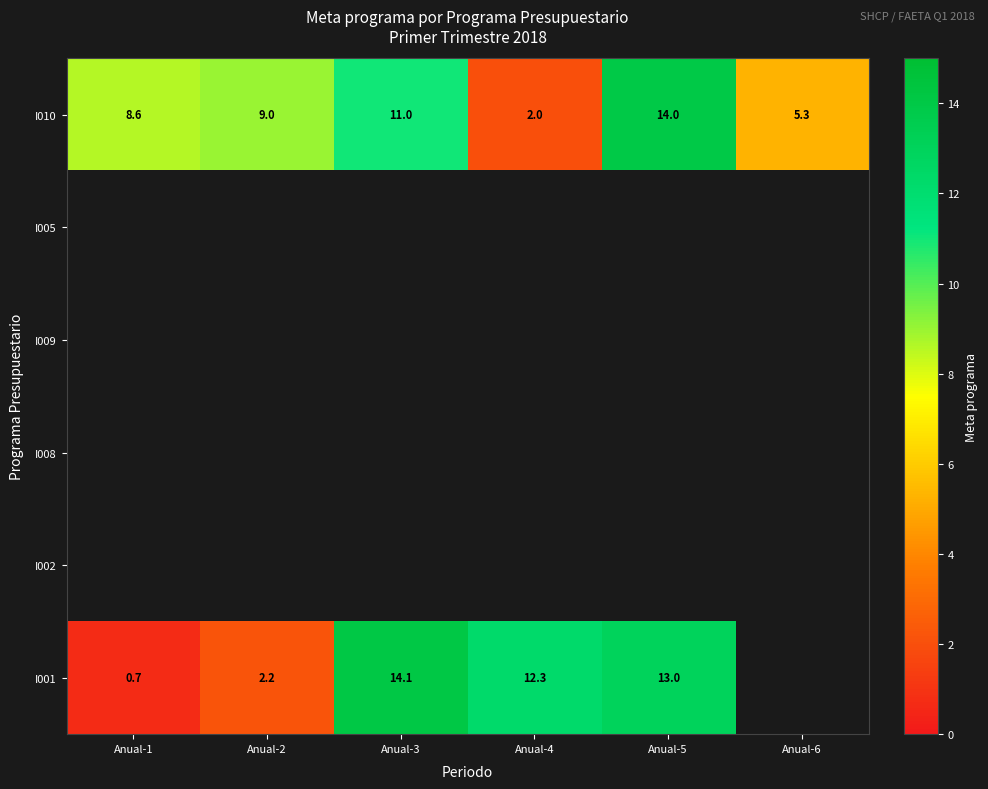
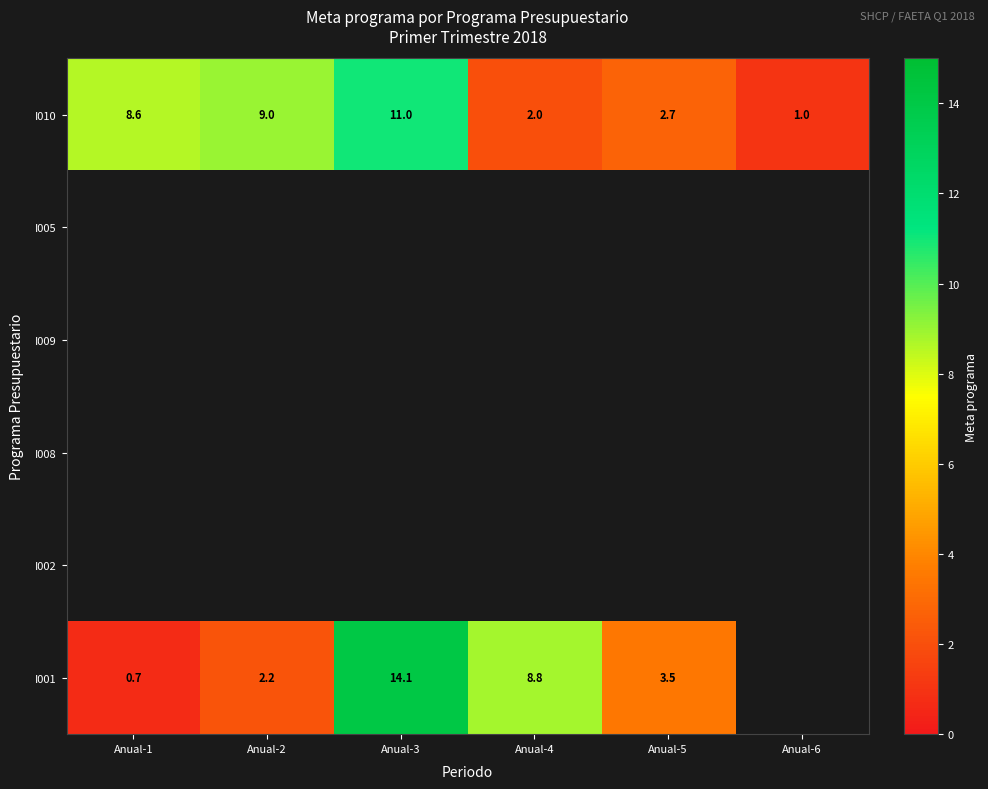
I010, Anual-5: 14.0 -> 2.7
I010, Anual-6: 5.3 -> 1.0
I001, Anual-4: 12.3 -> 8.8
I001, Anual-5: 13.0 -> 3.5
